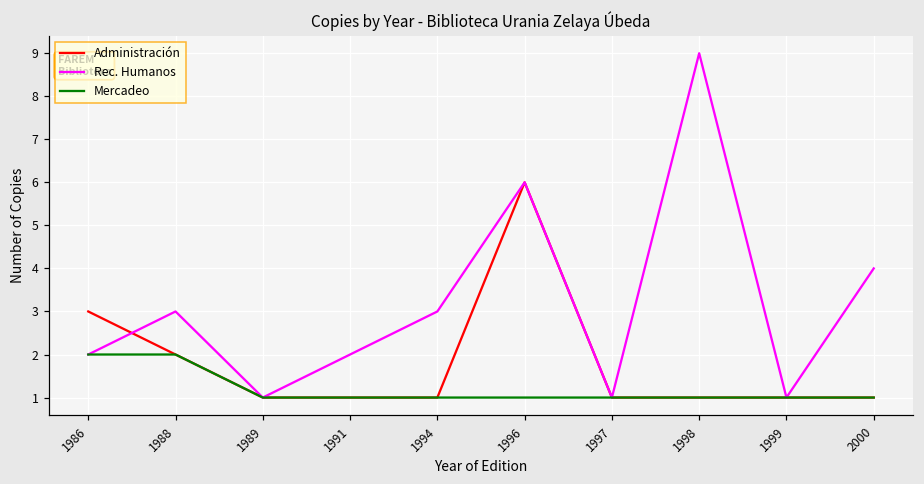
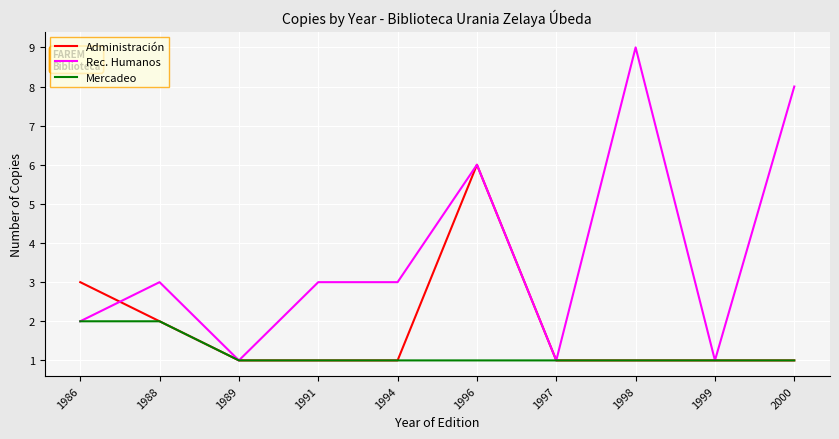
Rec. Humanos, 1991: 2 -> 3
Rec. Humanos, 2000: 4 -> 8
